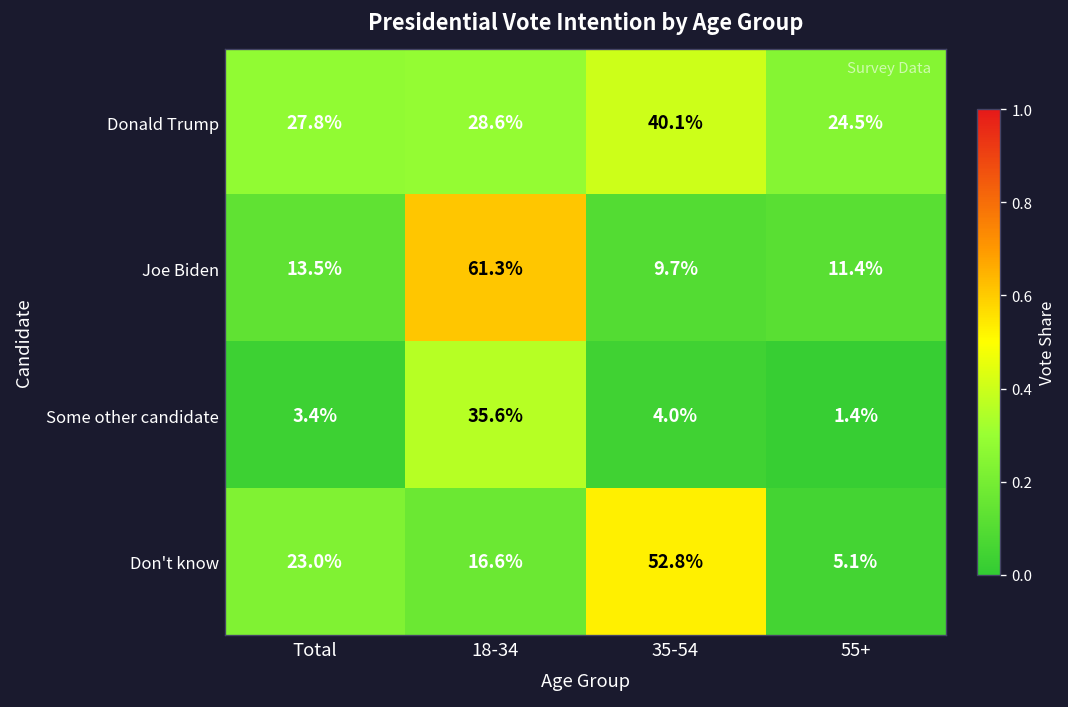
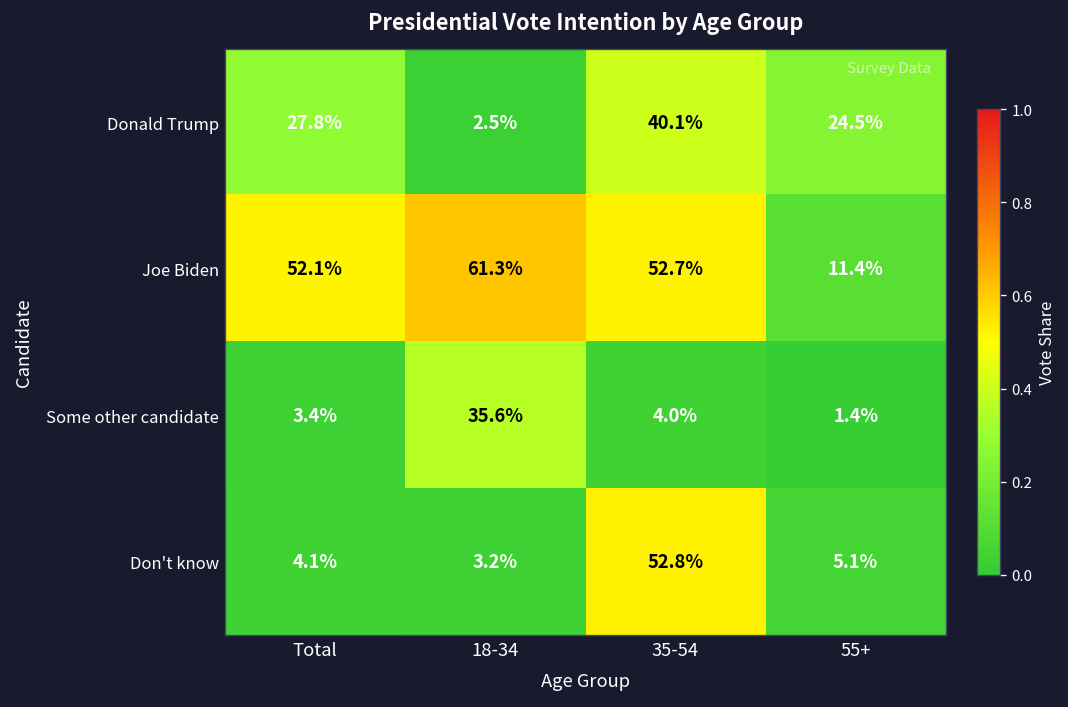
Donald Trump, 18-34: 28.6% -> 2.5%
Joe Biden, Total: 13.5% -> 52.1%
Joe Biden, 35-54: 9.7% -> 52.7%
Don't know, Total: 23.0% -> 4.1%
Don't know, 18-34: 16.6% -> 3.2%
